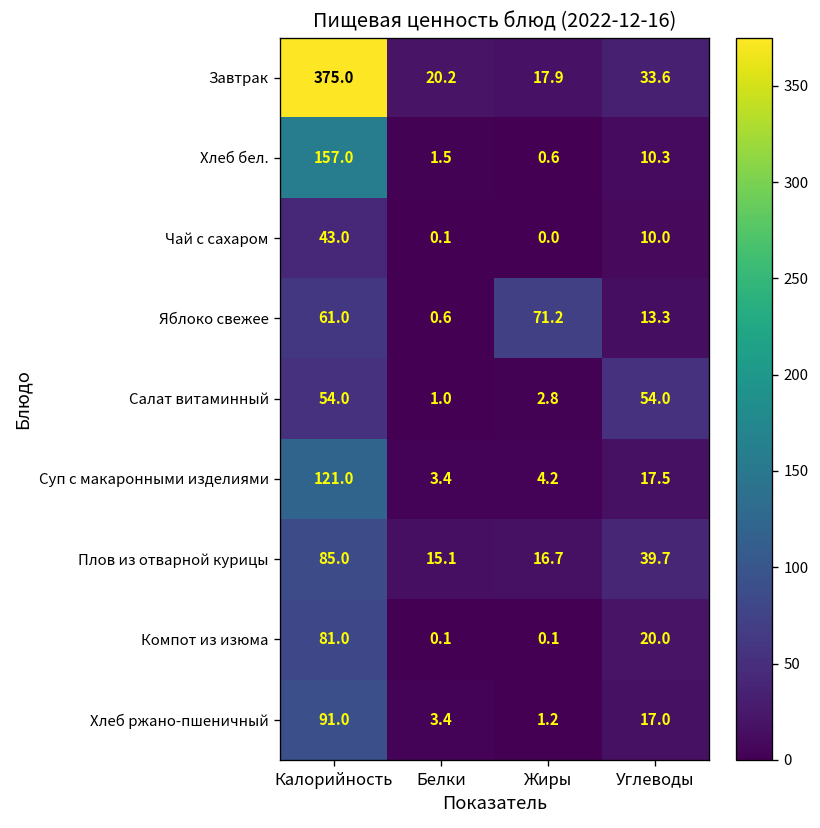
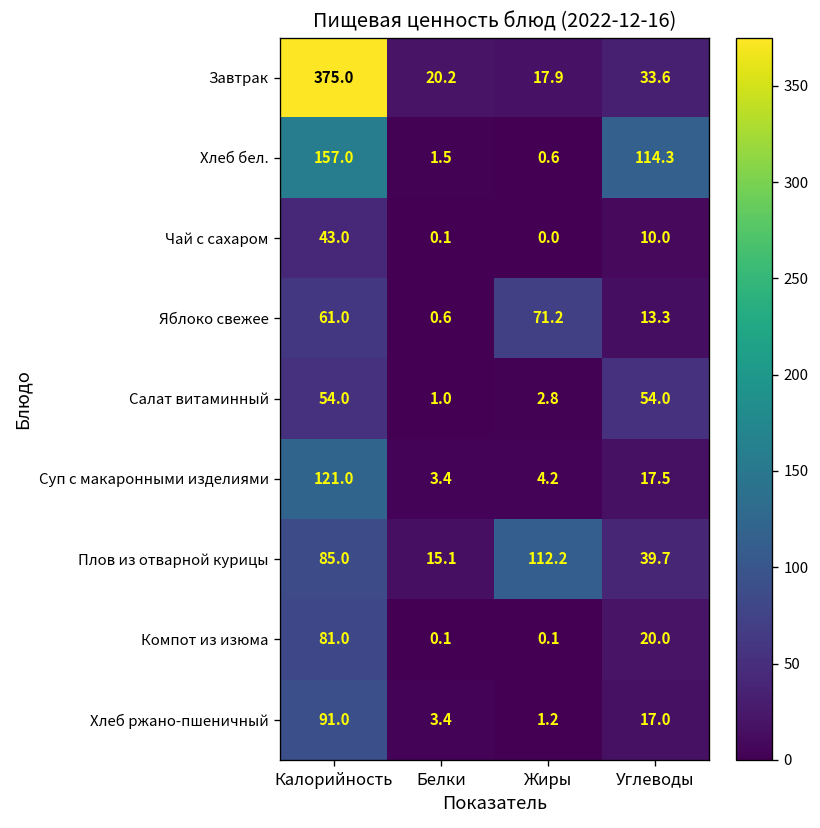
Хлеб бел., Углеводы: 10.3 -> 114.3
Плов из отварной курицы, Жиры: 16.7 -> 112.2
